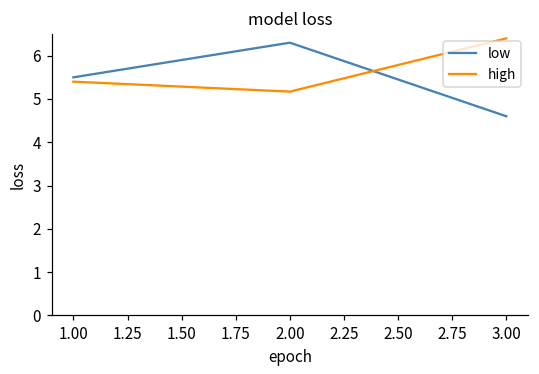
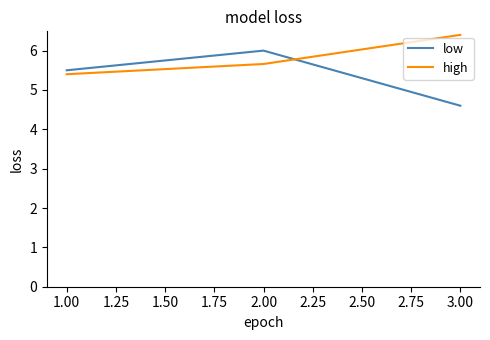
low, 2.00: 6.3 -> 6.0
high, 2.00: 5.2 -> 5.7
